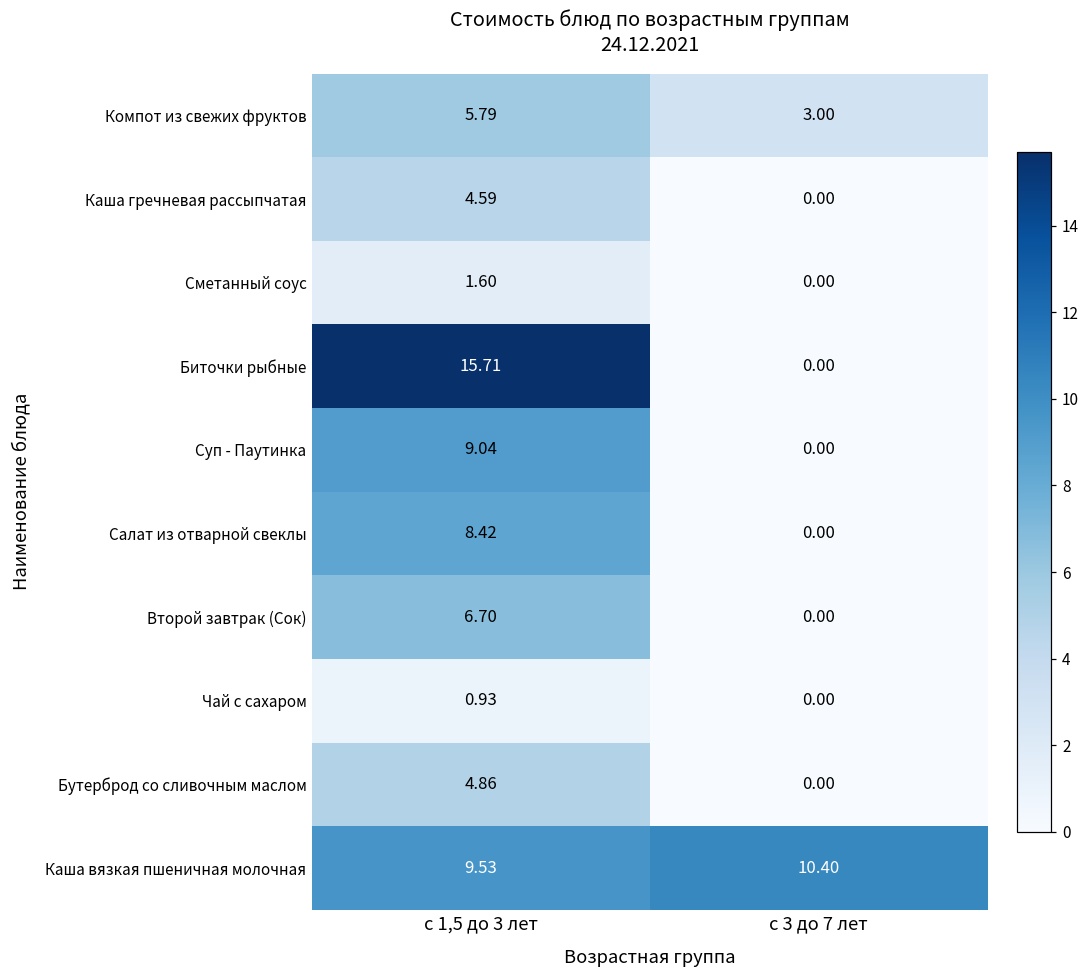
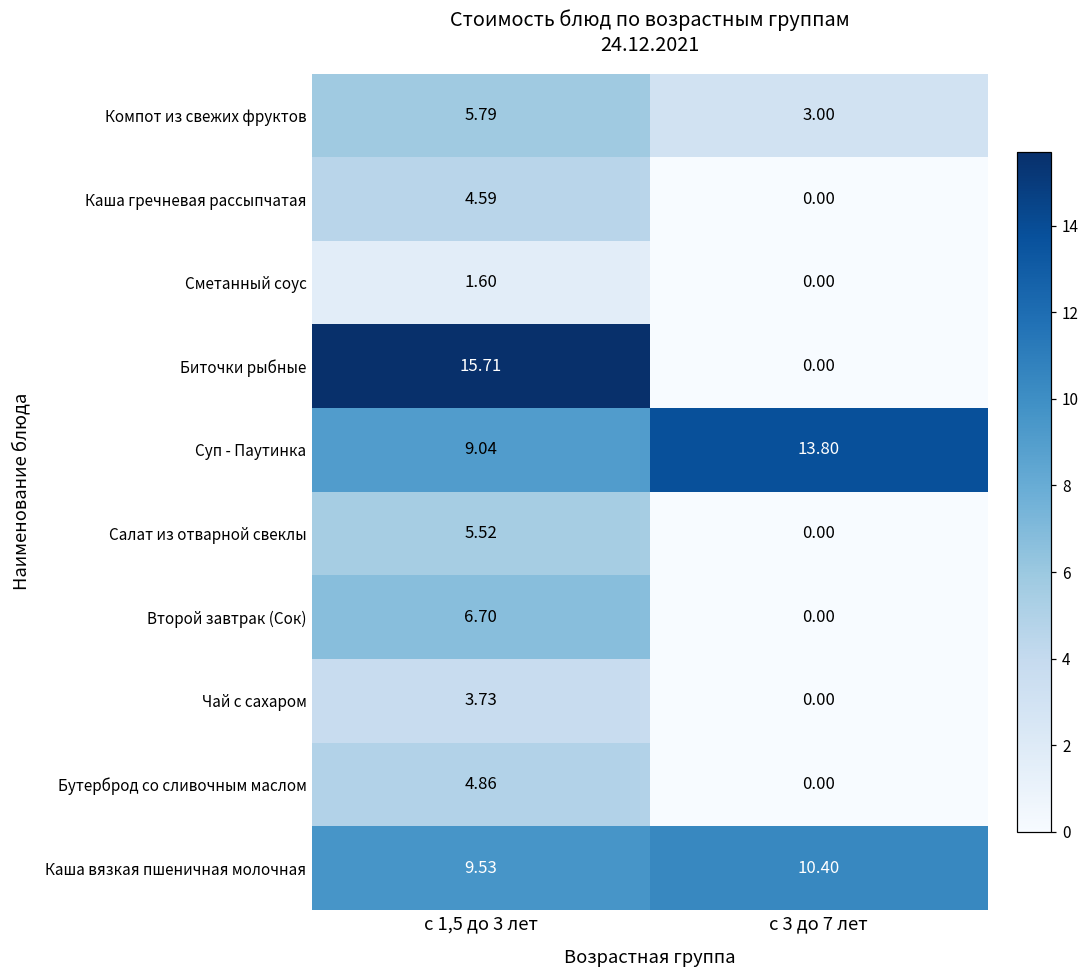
Суп - Паутинка, с 3 до 7 лет: 0.00 -> 13.80
Салат из отварной свеклы, с 1,5 до 3 лет: 8.42 -> 5.52
Чай с сахаром, с 1,5 до 3 лет: 0.93 -> 3.73
